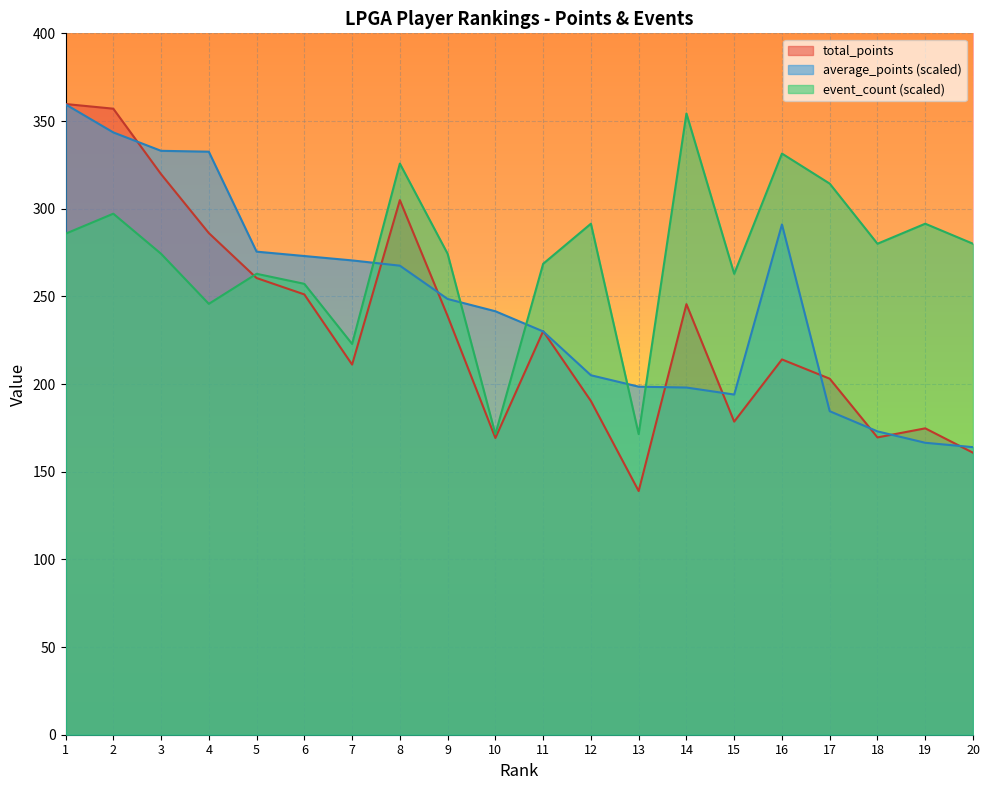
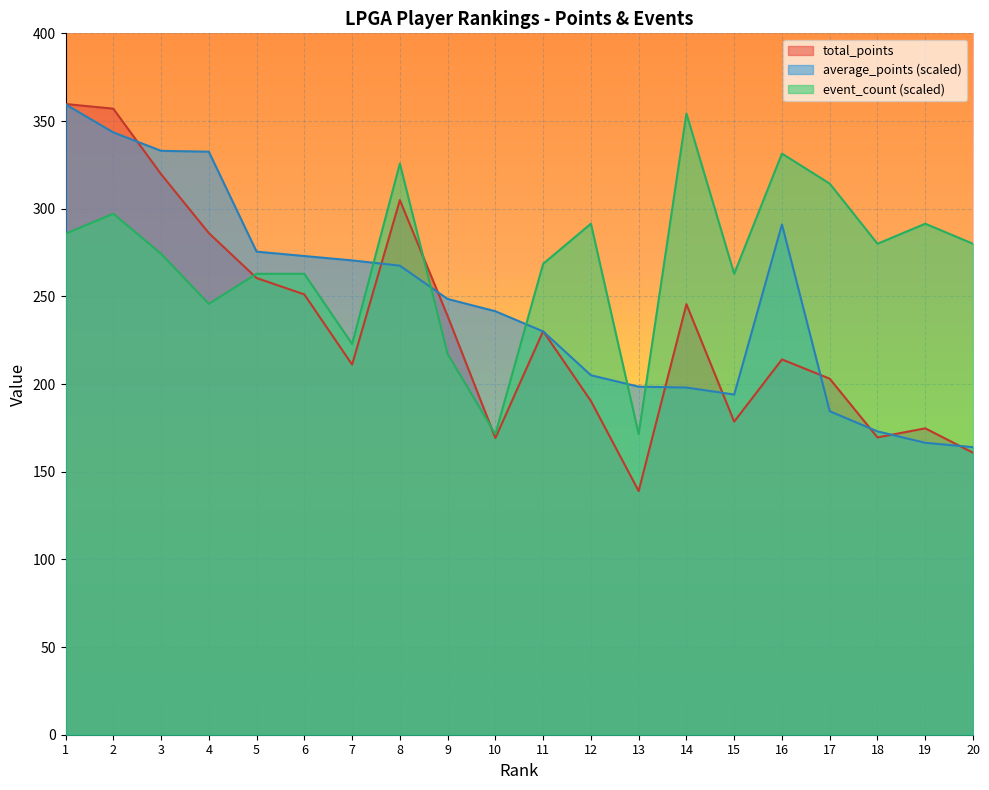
event_count (scaled), 6: 257 -> 263
event_count (scaled), 9: 274 -> 217
